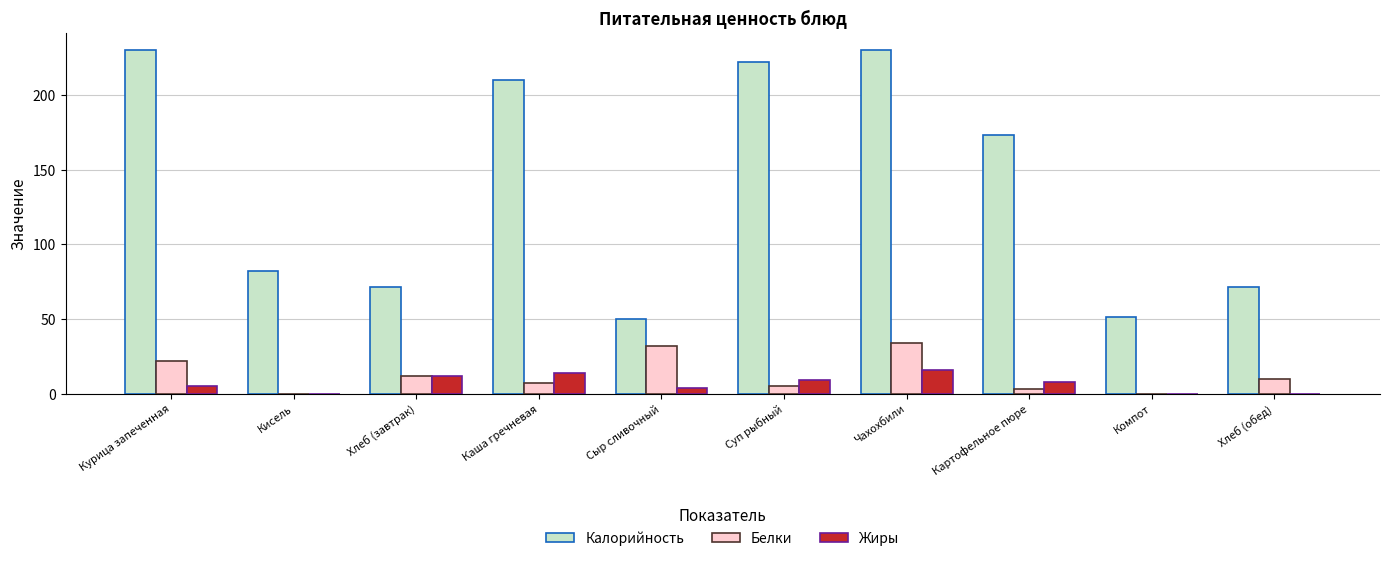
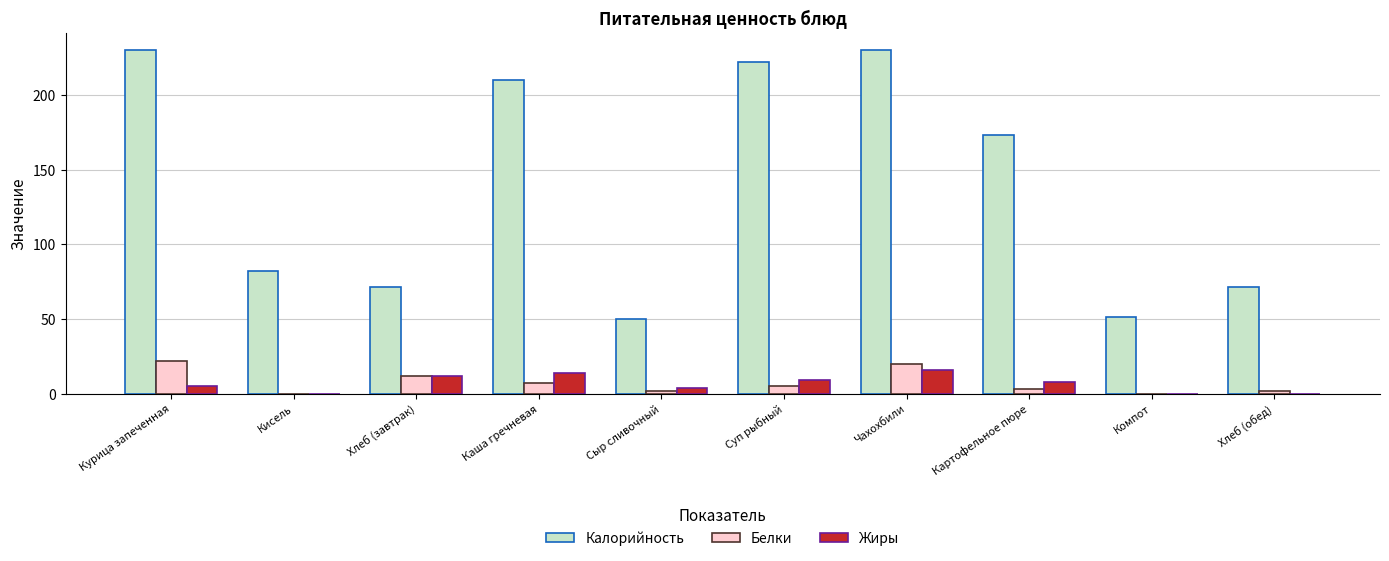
Белки, Сыр сливочный: 32 -> 2
Белки, Чахохбили: 34 -> 20
Белки, Хлеб (обед): 10 -> 2
